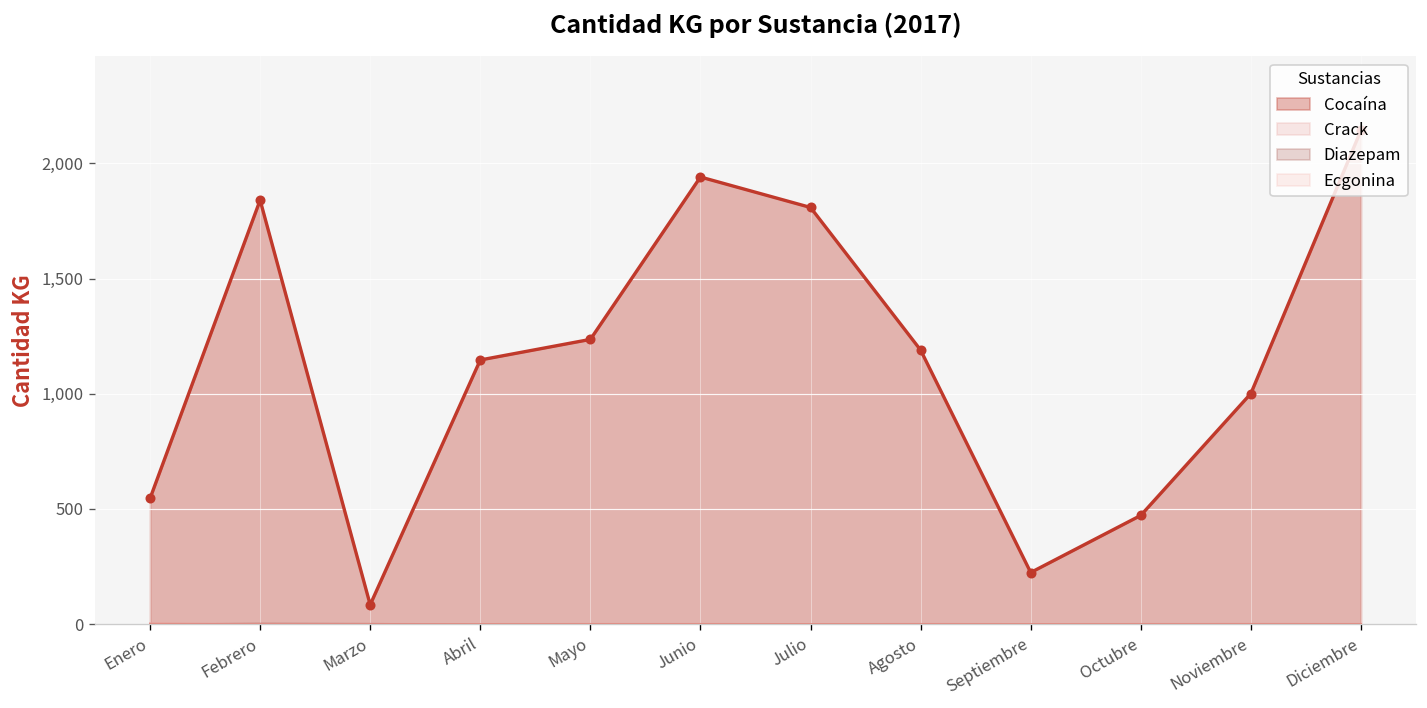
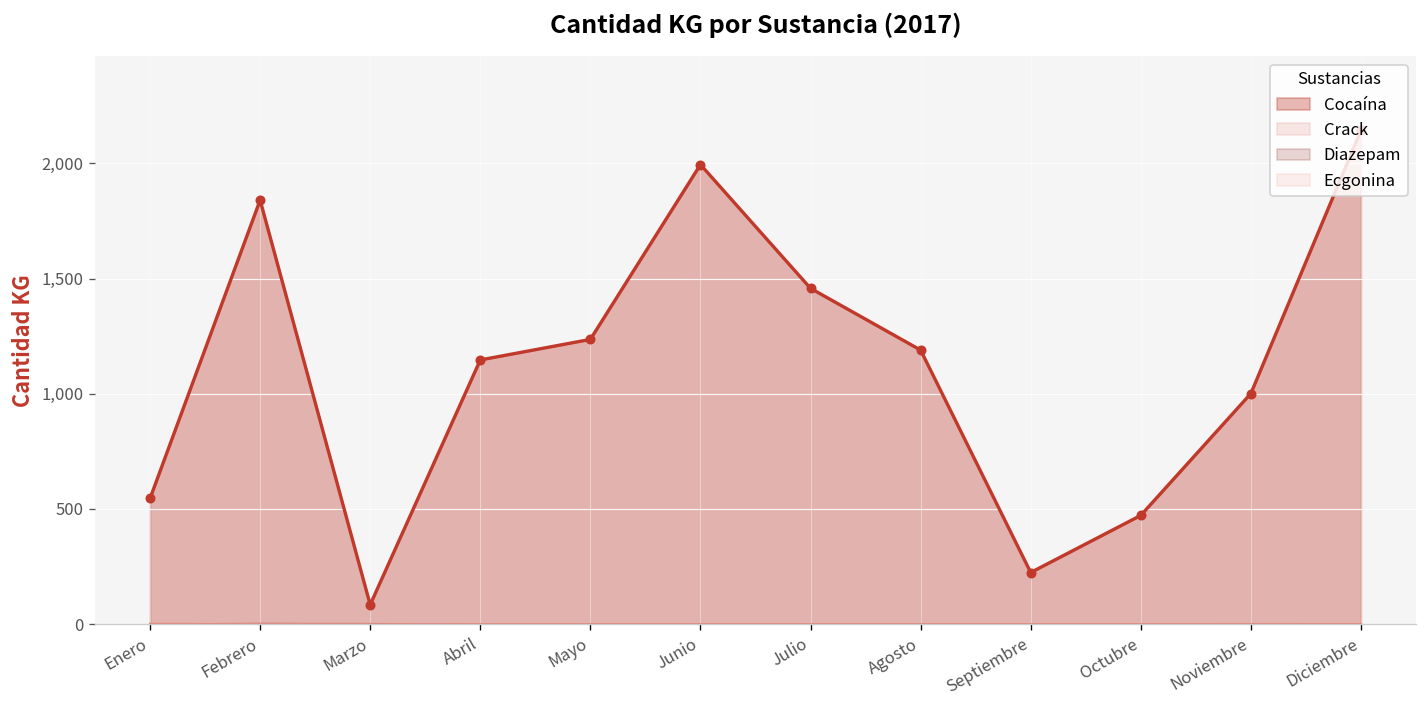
Cocaína, Junio: 1,940 -> 1,990
Cocaína, Julio: 1,810 -> 1,460
